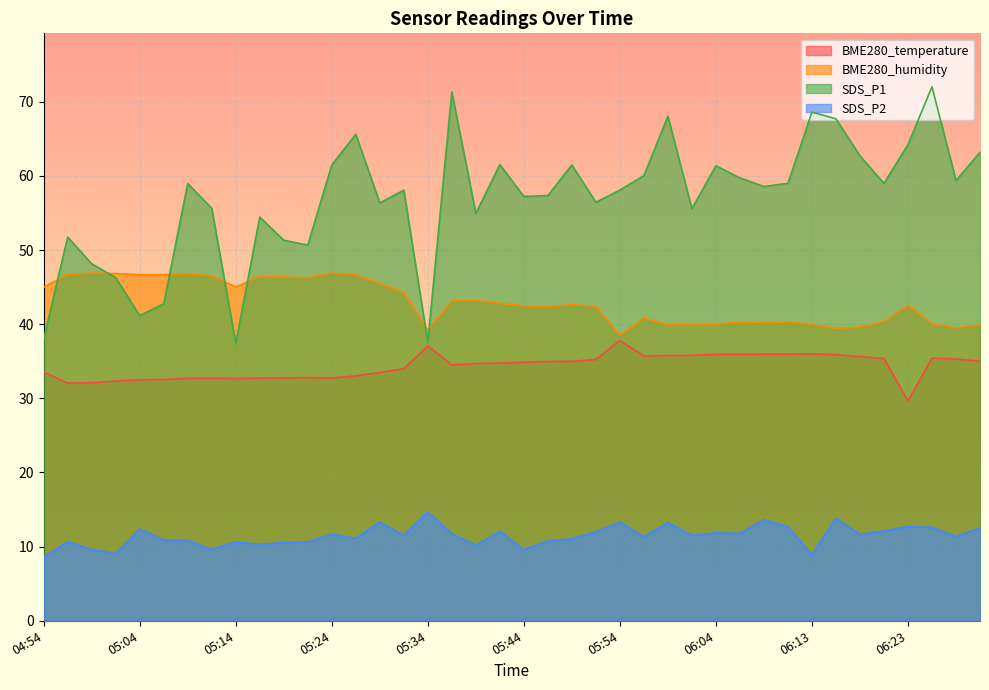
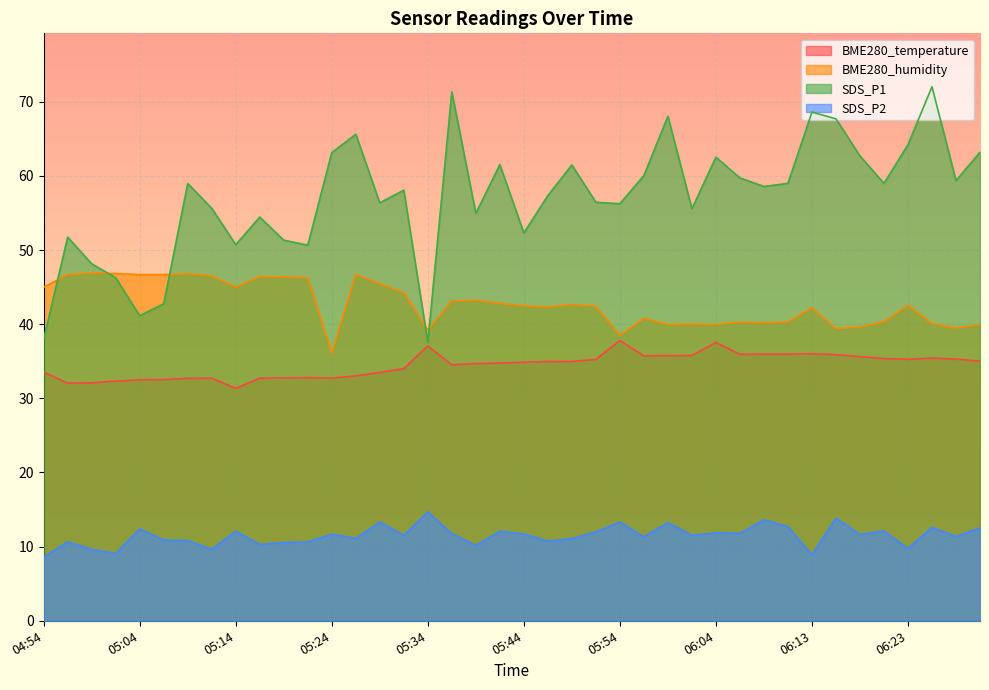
BME280_temperature, 05:14: 33 -> 31
SDS_P1, 05:14: 37 -> 51
SDS_P2, 05:14: 11 -> 12
BME280_humidity, 05:24: 47 -> 36
SDS_P1, 05:24: 61 -> 63
SDS_P1, 05:44: 57 -> 52
SDS_P2, 05:44: 10 -> 12
SDS_P1, 05:54: 58 -> 56
BME280_temperature, 06:04: 36 -> 38
SDS_P1, 06:04: 61 -> 63
BME280_humidity, 06:13: 40 -> 42
BME280_temperature, 06:23: 30 -> 35
SDS_P2, 06:23: 13 -> 10
